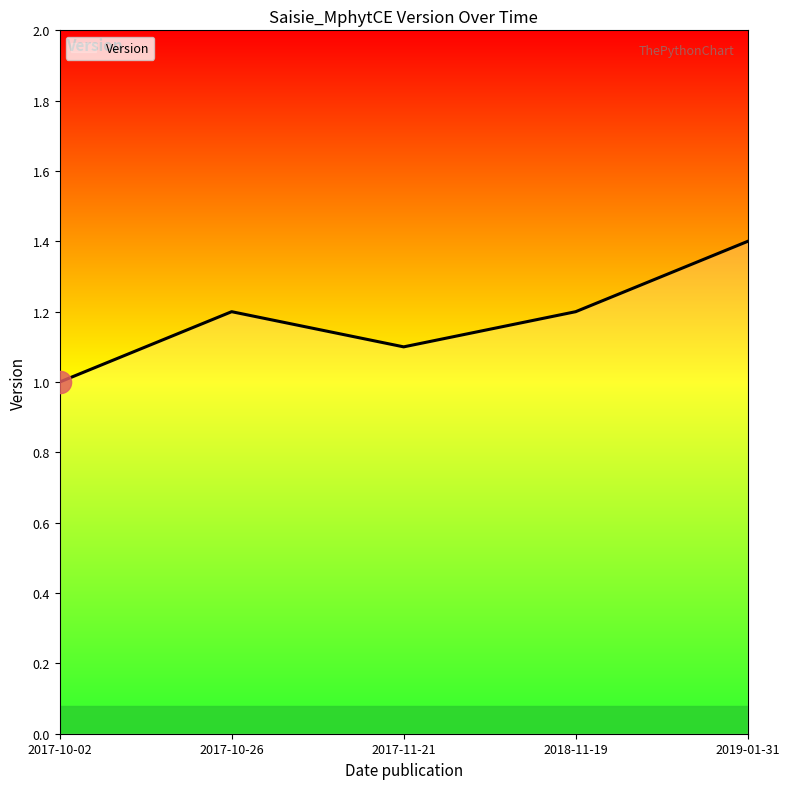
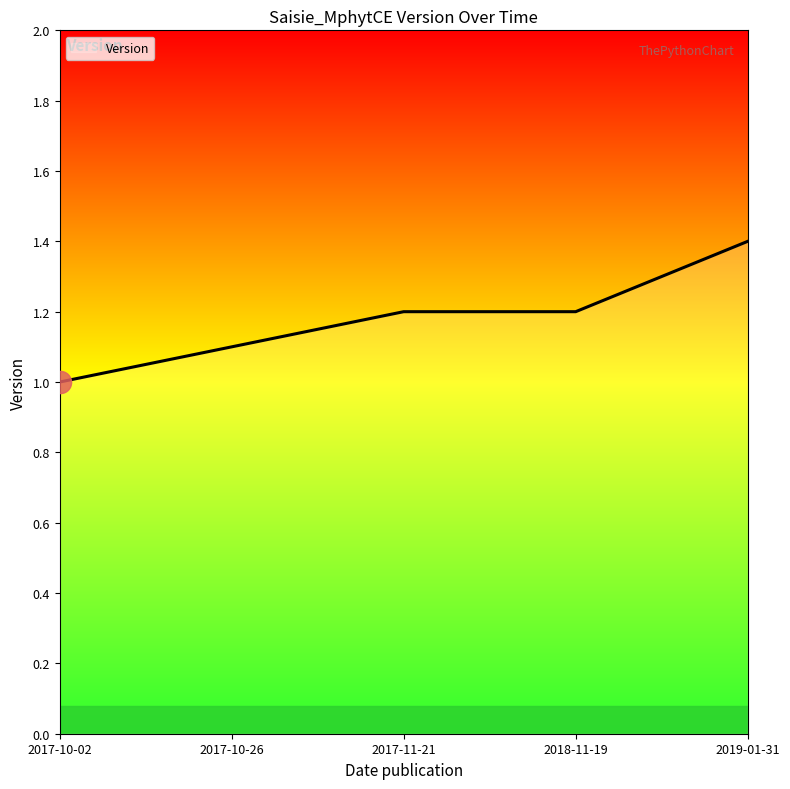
Version, 2017-10-26: 1.2 -> 1.1
Version, 2017-11-21: 1.1 -> 1.2
